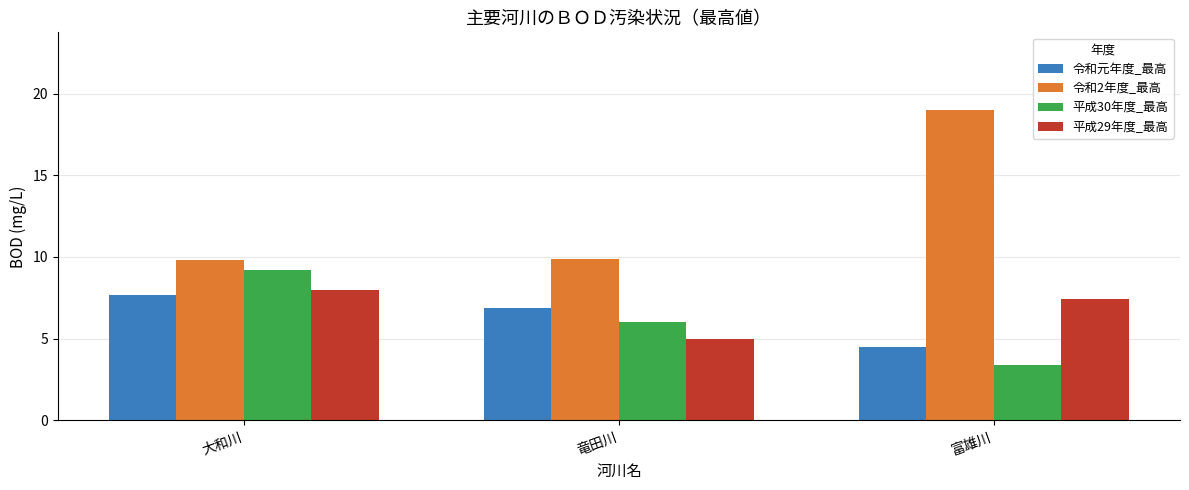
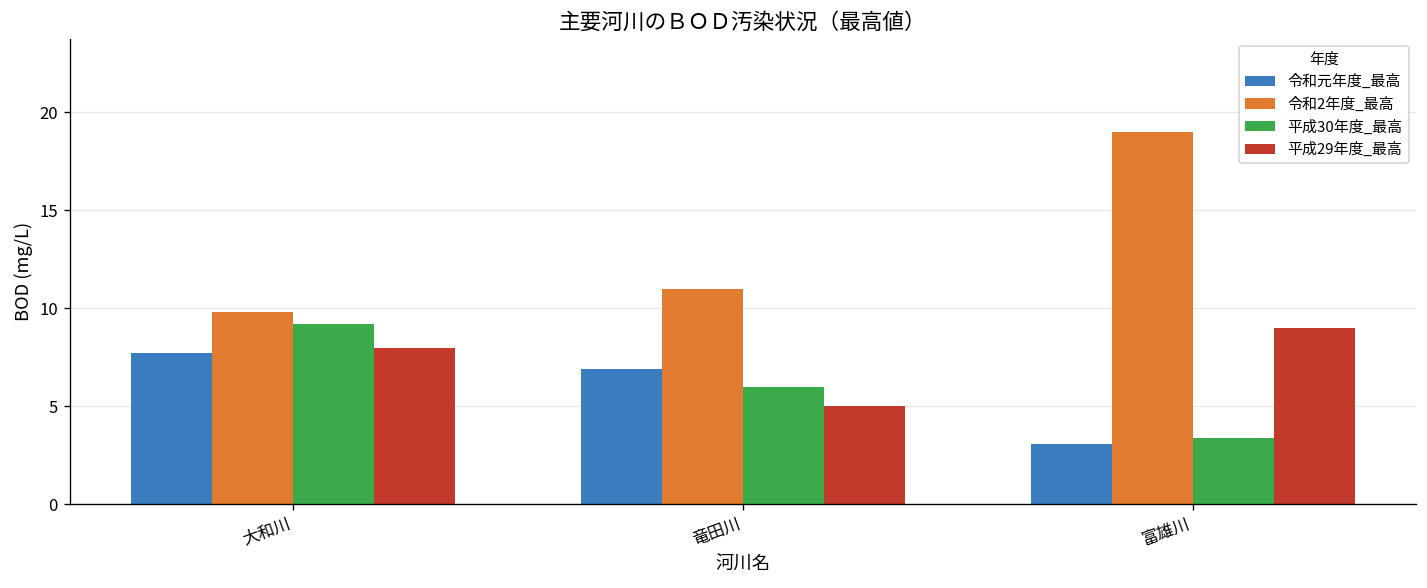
令和2年度_最高, 竜田川: 9.9 -> 11.0
令和元年度_最高, 富雄川: 4.5 -> 3.1
平成29年度_最高, 富雄川: 7.4 -> 9.0
